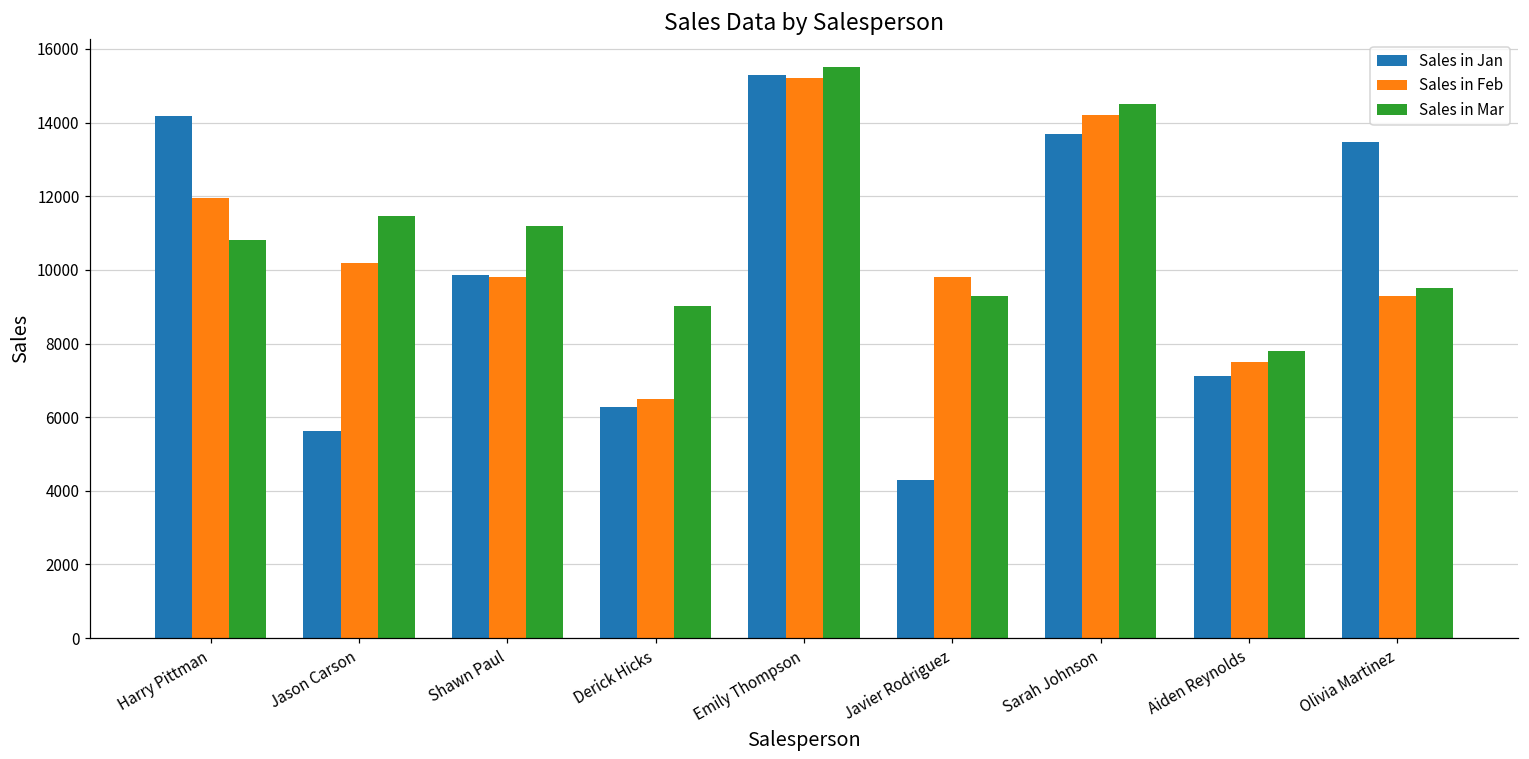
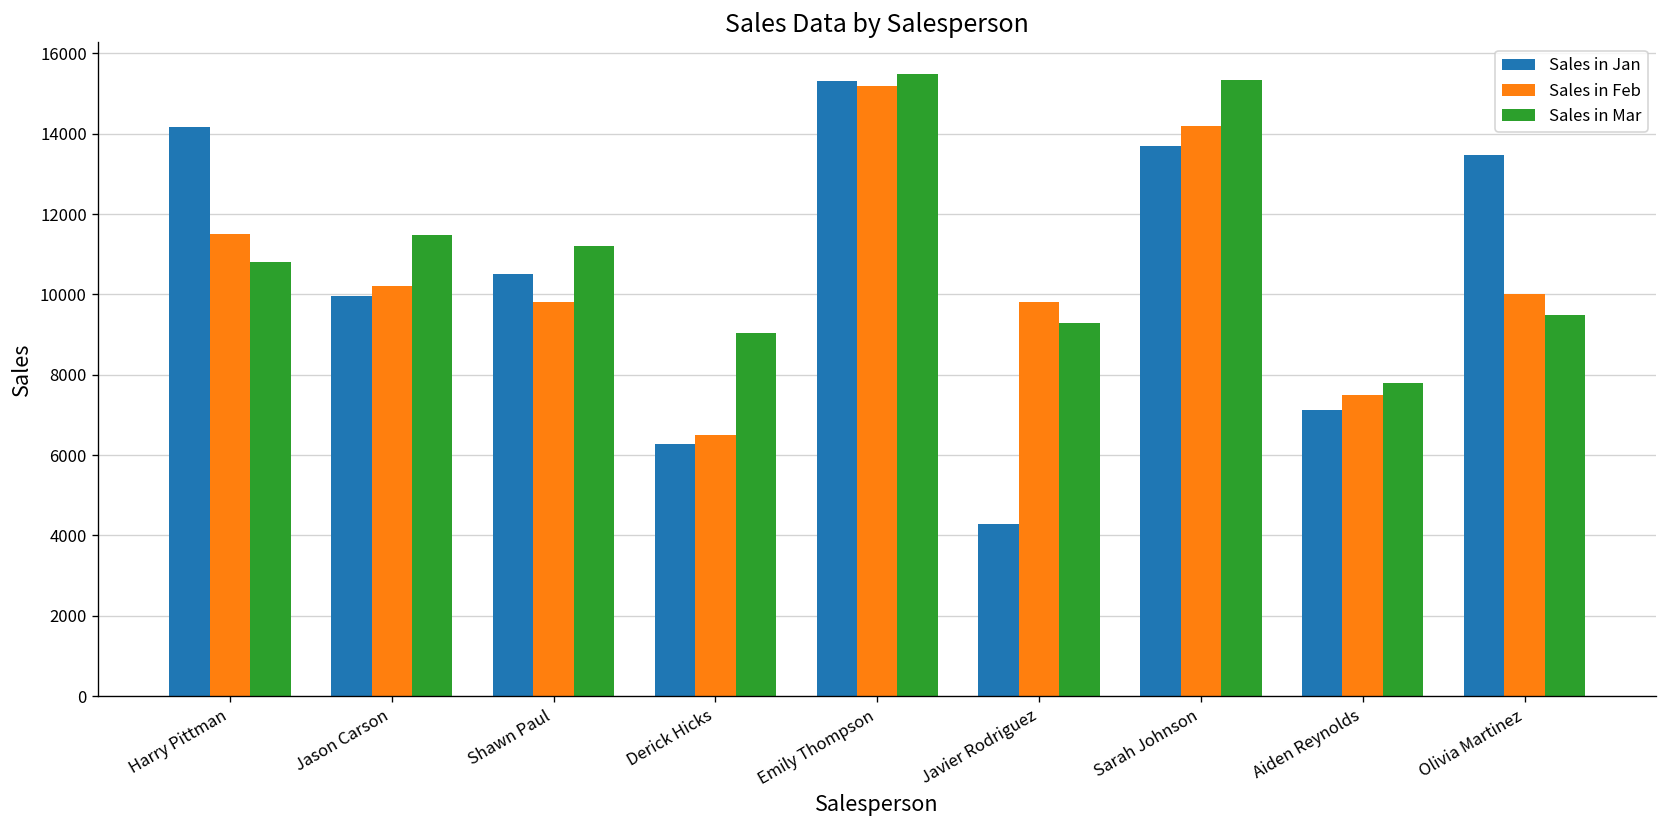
Sales in Feb, Harry Pittman: 12000 -> 11500
Sales in Jan, Jason Carson: 5600 -> 10000
Sales in Jan, Shawn Paul: 9900 -> 10500
Sales in Mar, Sarah Johnson: 14500 -> 15300
Sales in Feb, Olivia Martinez: 9300 -> 10000
